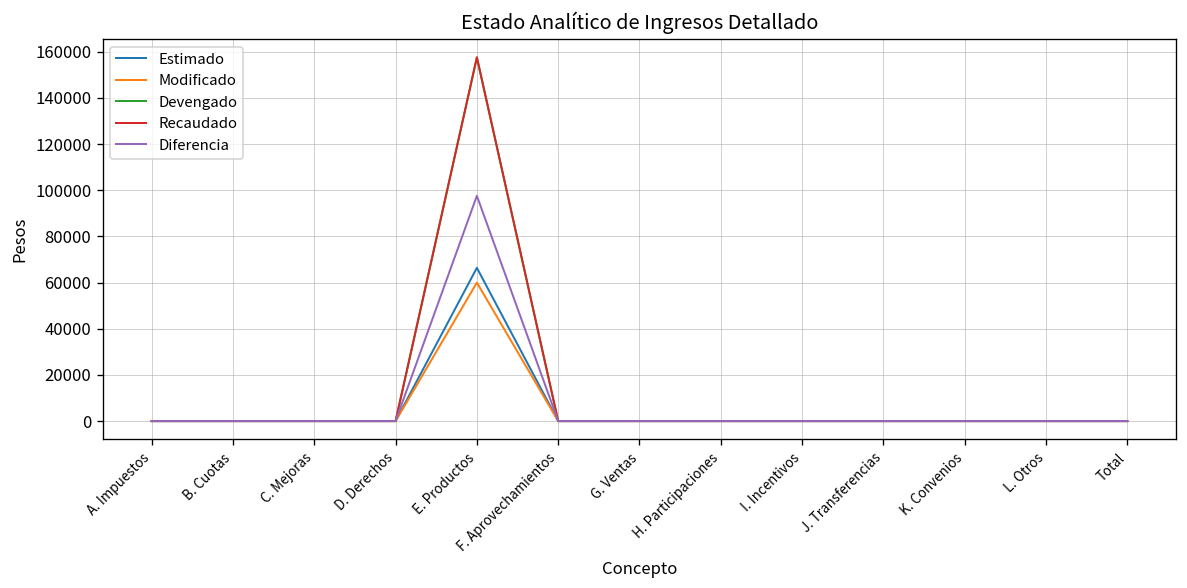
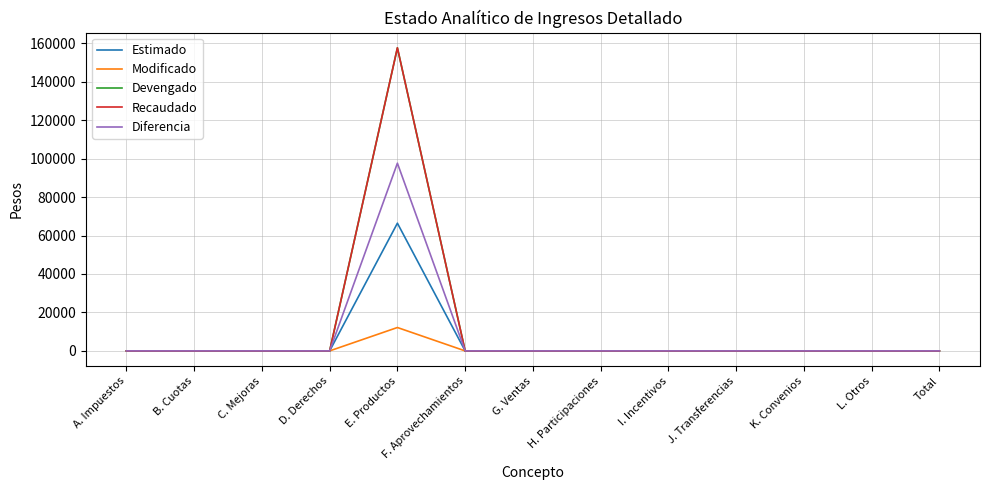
Modificado, E. Productos: 60000 -> 12000
